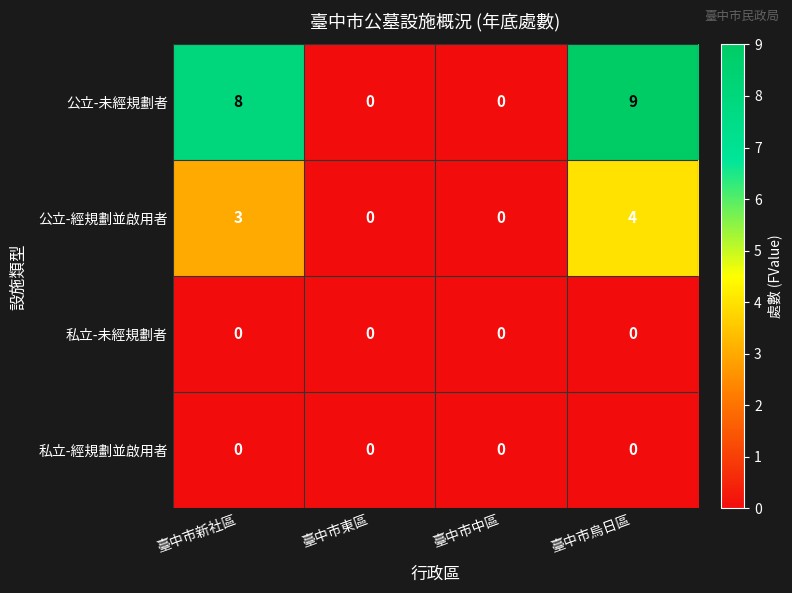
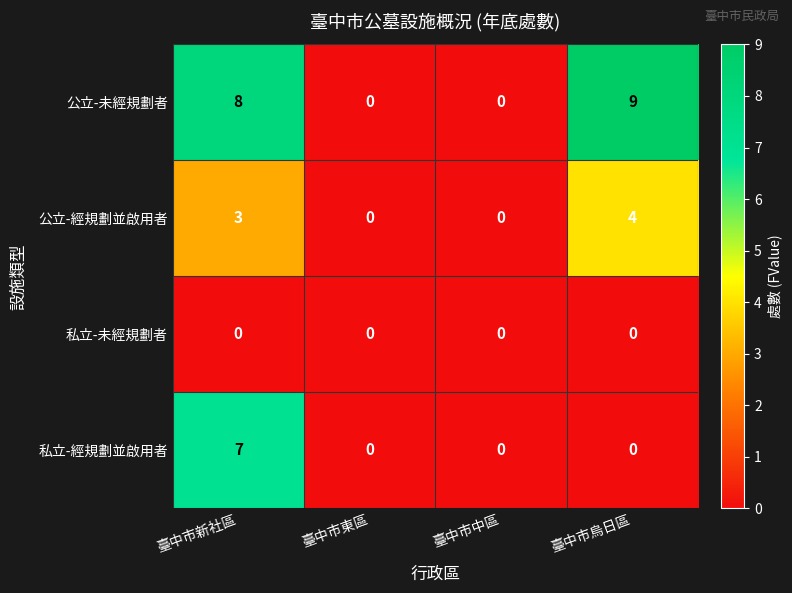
私立-經規劃並啟用者, 臺中市新社區: 0 -> 7
